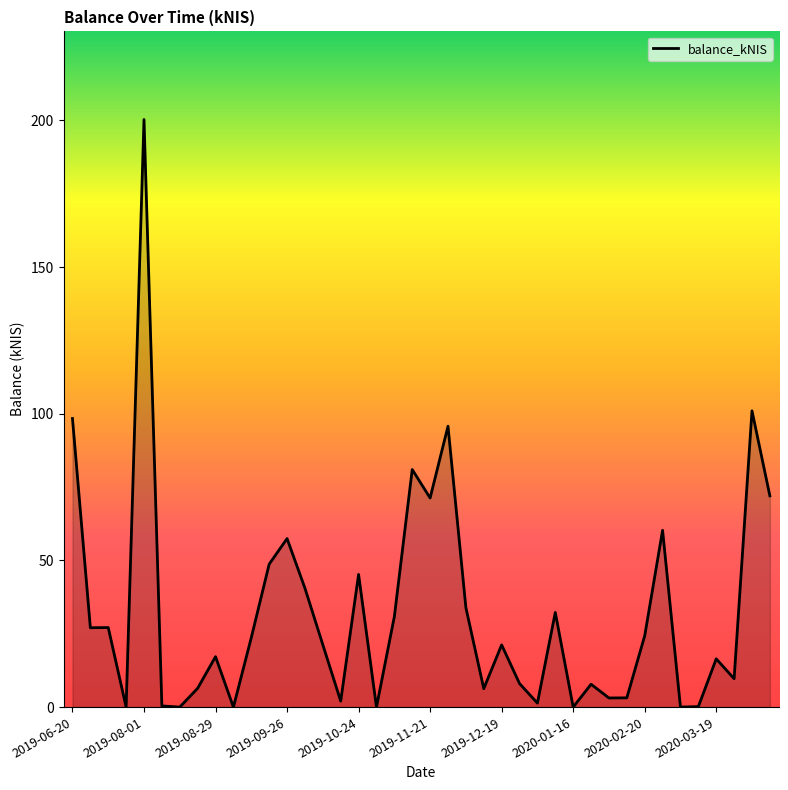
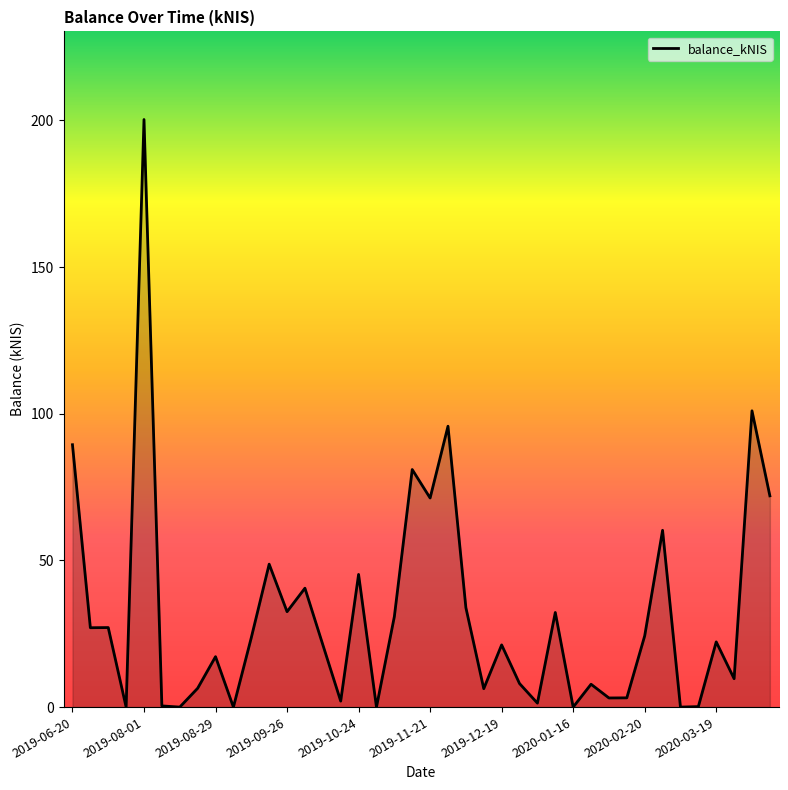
2019-06-20: 98 -> 89
2019-09-26: 57 -> 33
2020-03-19: 16 -> 22
